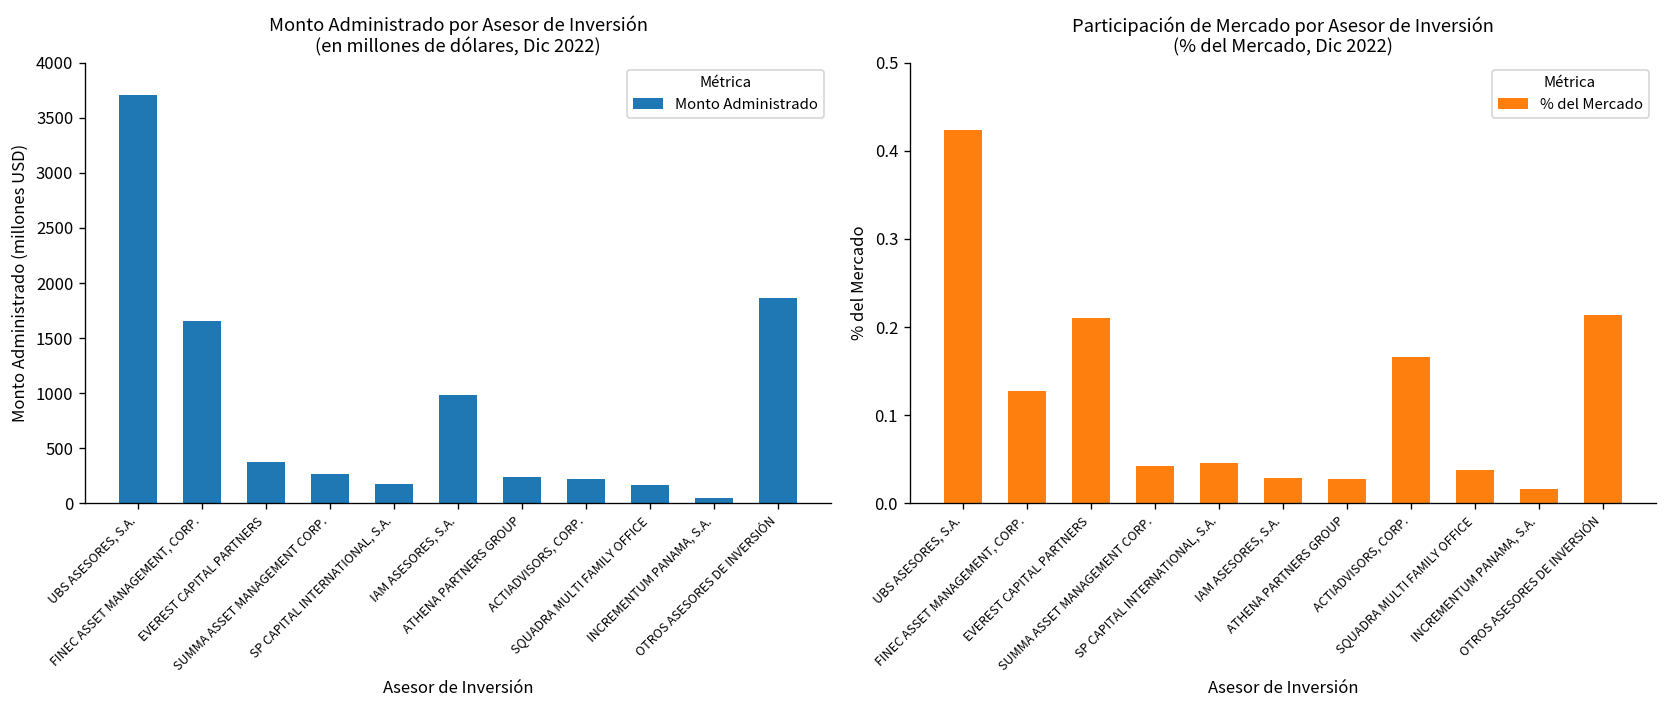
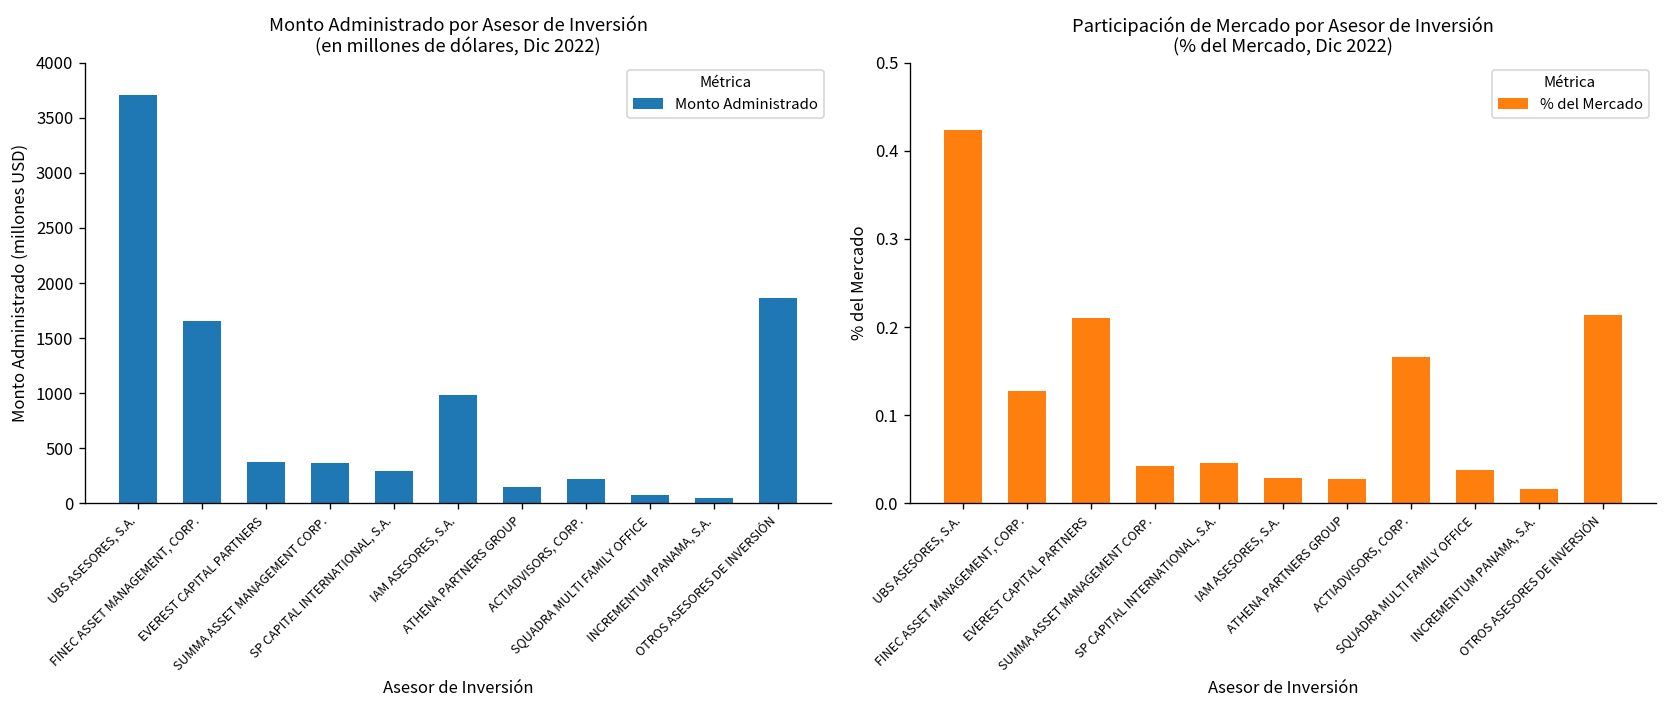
Monto Administrado por Asesor de Inversión (en millones de dólares, Dic 2022), SUMMA ASSET MANAGEMENT CORP.: 300 -> 400
Monto Administrado por Asesor de Inversión (en millones de dólares, Dic 2022), SP CAPITAL INTERNATIONAL, S.A.: 200 -> 300
Monto Administrado por Asesor de Inversión (en millones de dólares, Dic 2022), ATHENA PARTNERS GROUP: 200 -> 100
Monto Administrado por Asesor de Inversión (en millones de dólares, Dic 2022), SQUADRA MULTI FAMILY OFFICE: 200 -> 100
